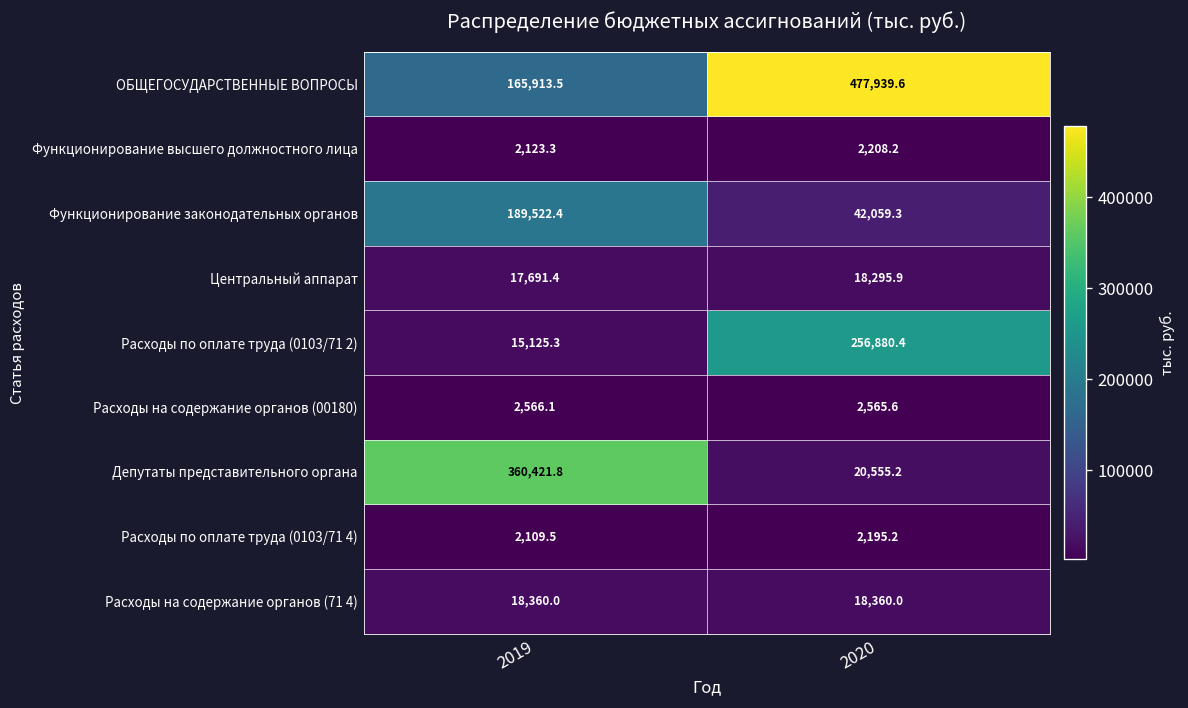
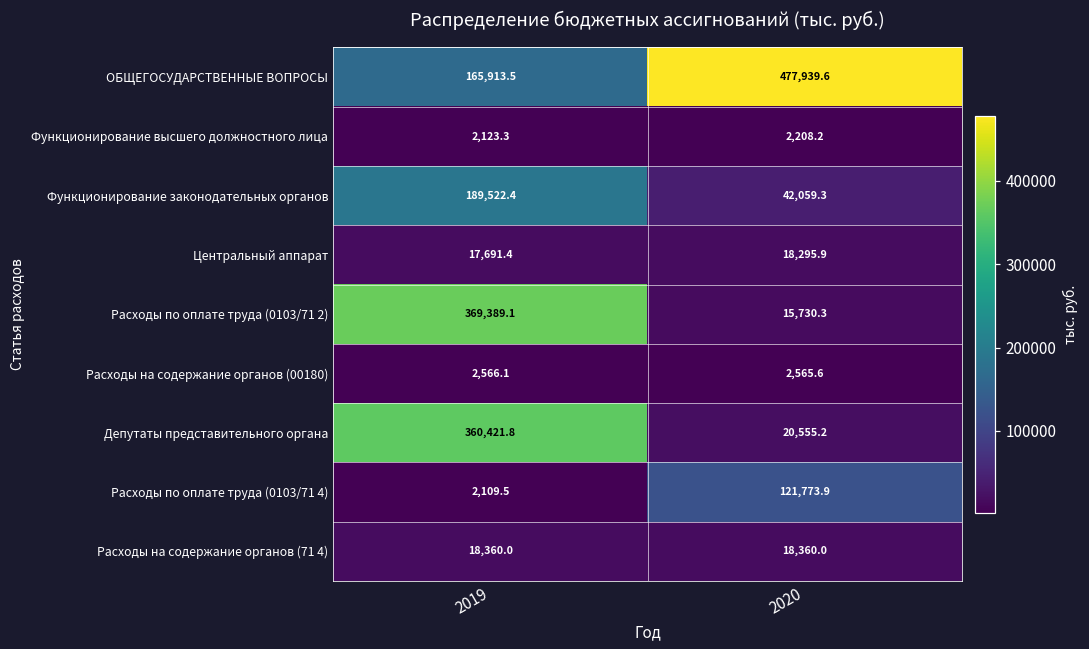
Расходы по оплате труда (0103/71 2), 2019: 15,125.3 -> 369,389.1
Расходы по оплате труда (0103/71 2), 2020: 256,880.4 -> 15,730.3
Расходы по оплате труда (0103/71 4), 2020: 2,195.2 -> 121,773.9
